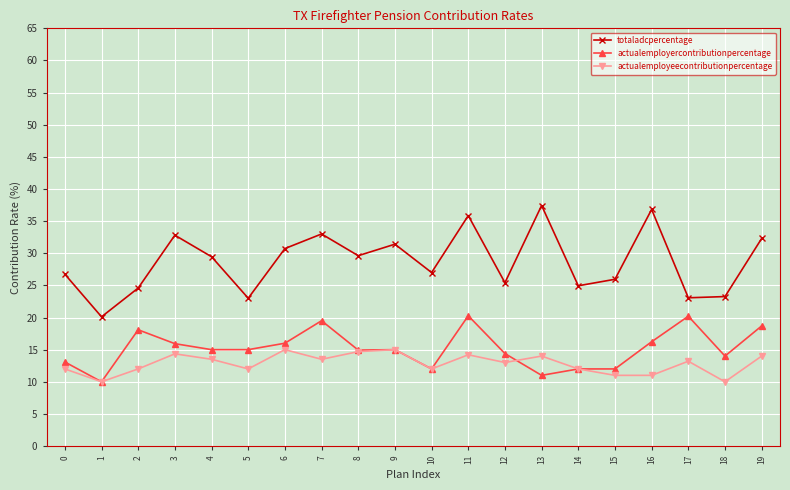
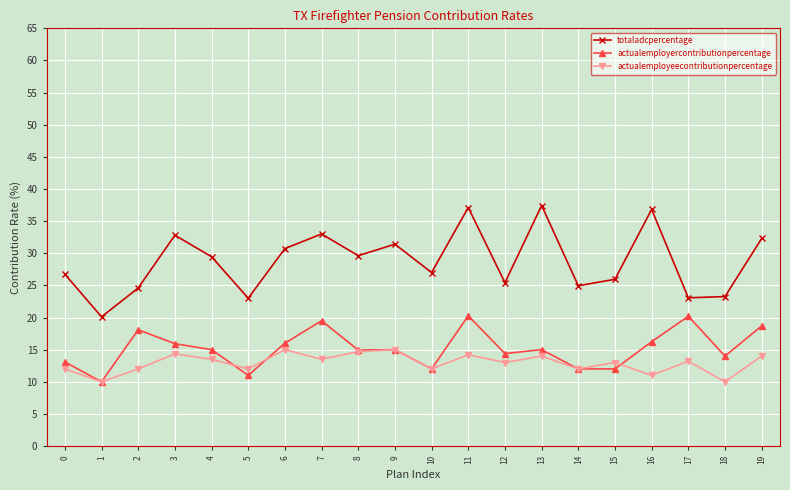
actualemployercontributionpercentage, 5: 15 -> 11
totaladcpercentage, 11: 36 -> 37
actualemployercontributionpercentage, 13: 11 -> 15
actualemployeecontributionpercentage, 15: 11 -> 13
